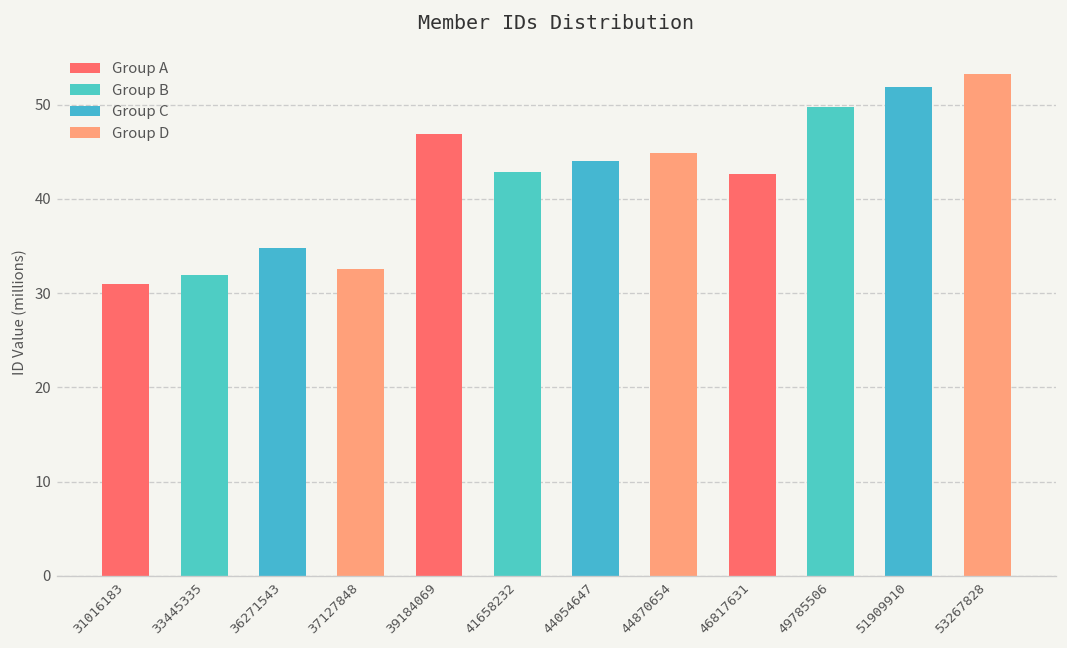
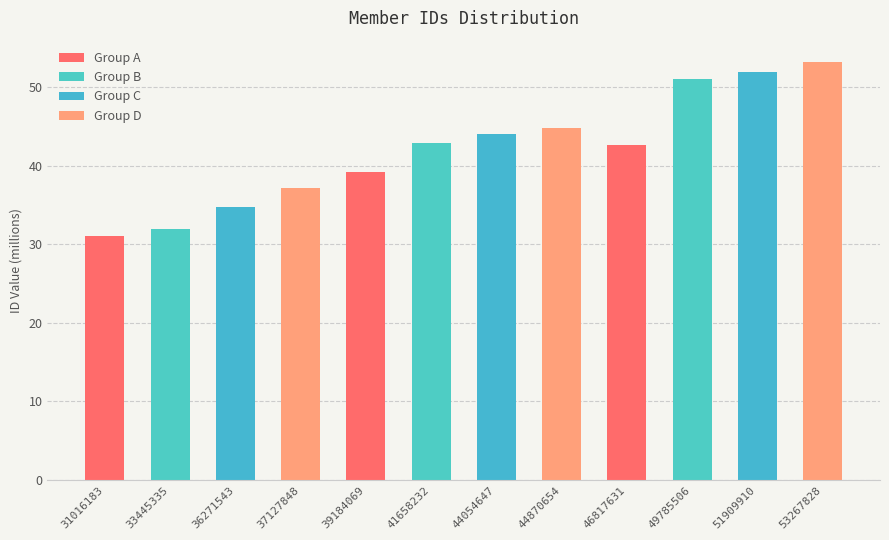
37127848: 33 -> 37
39184069: 47 -> 39
49785506: 50 -> 51
